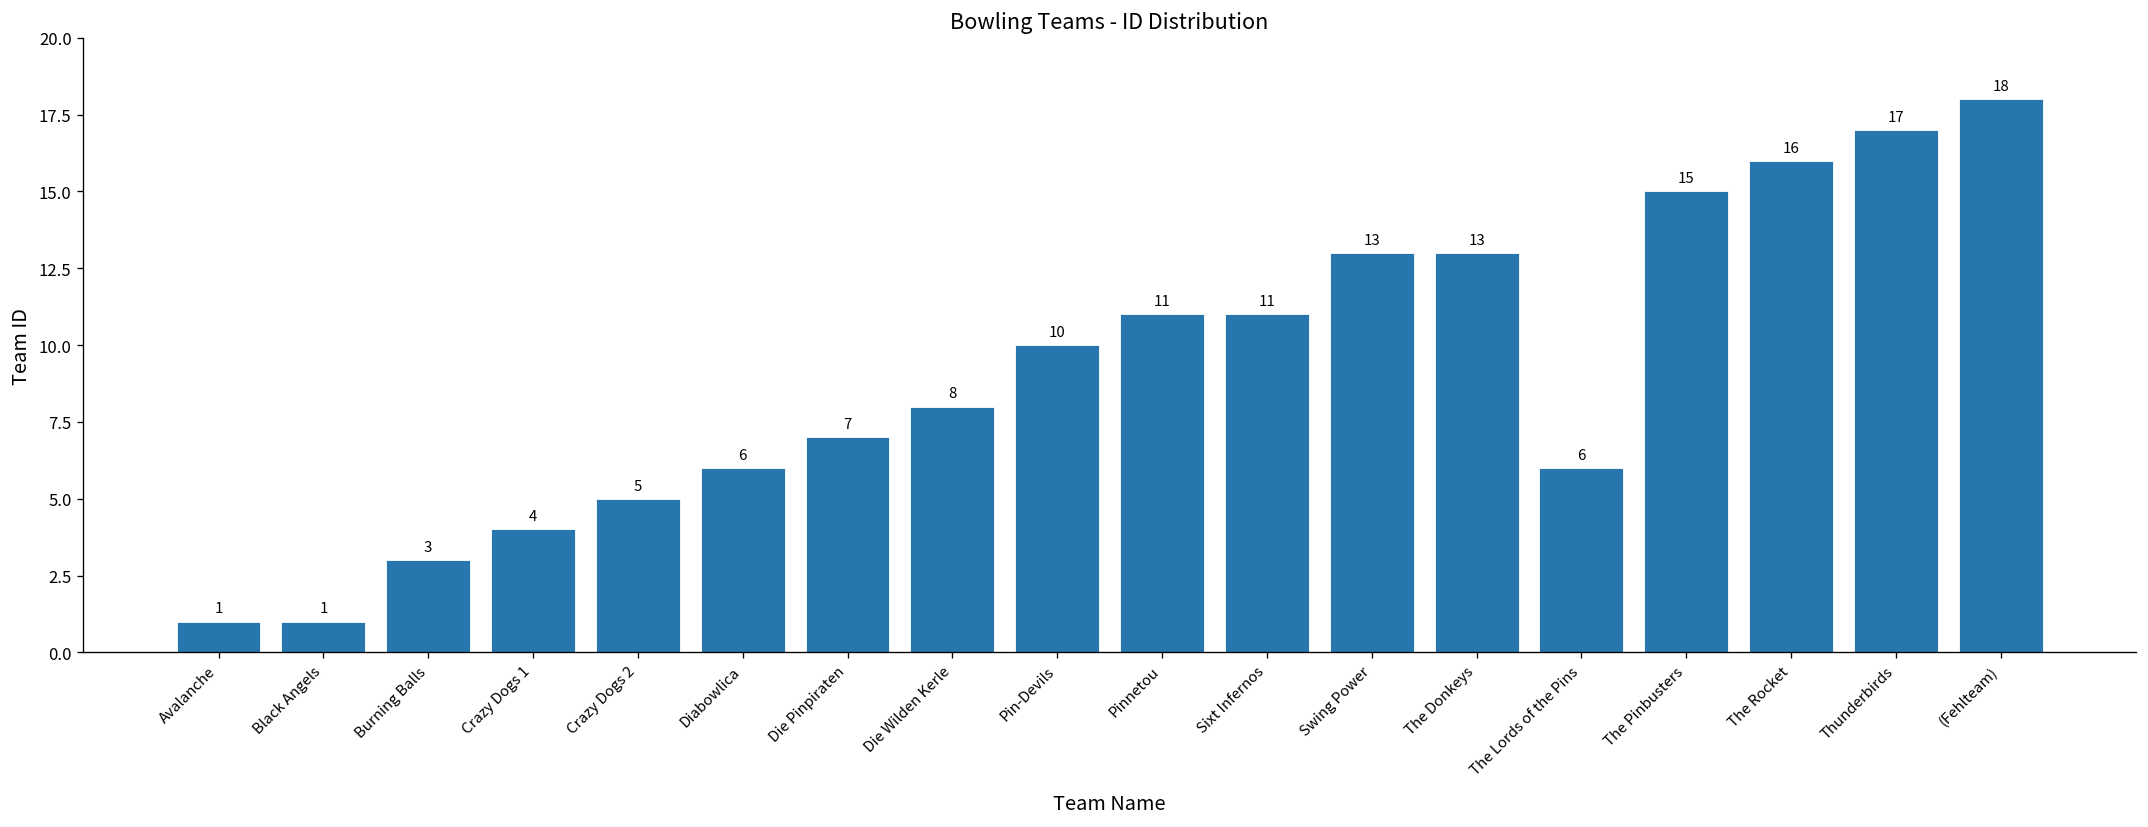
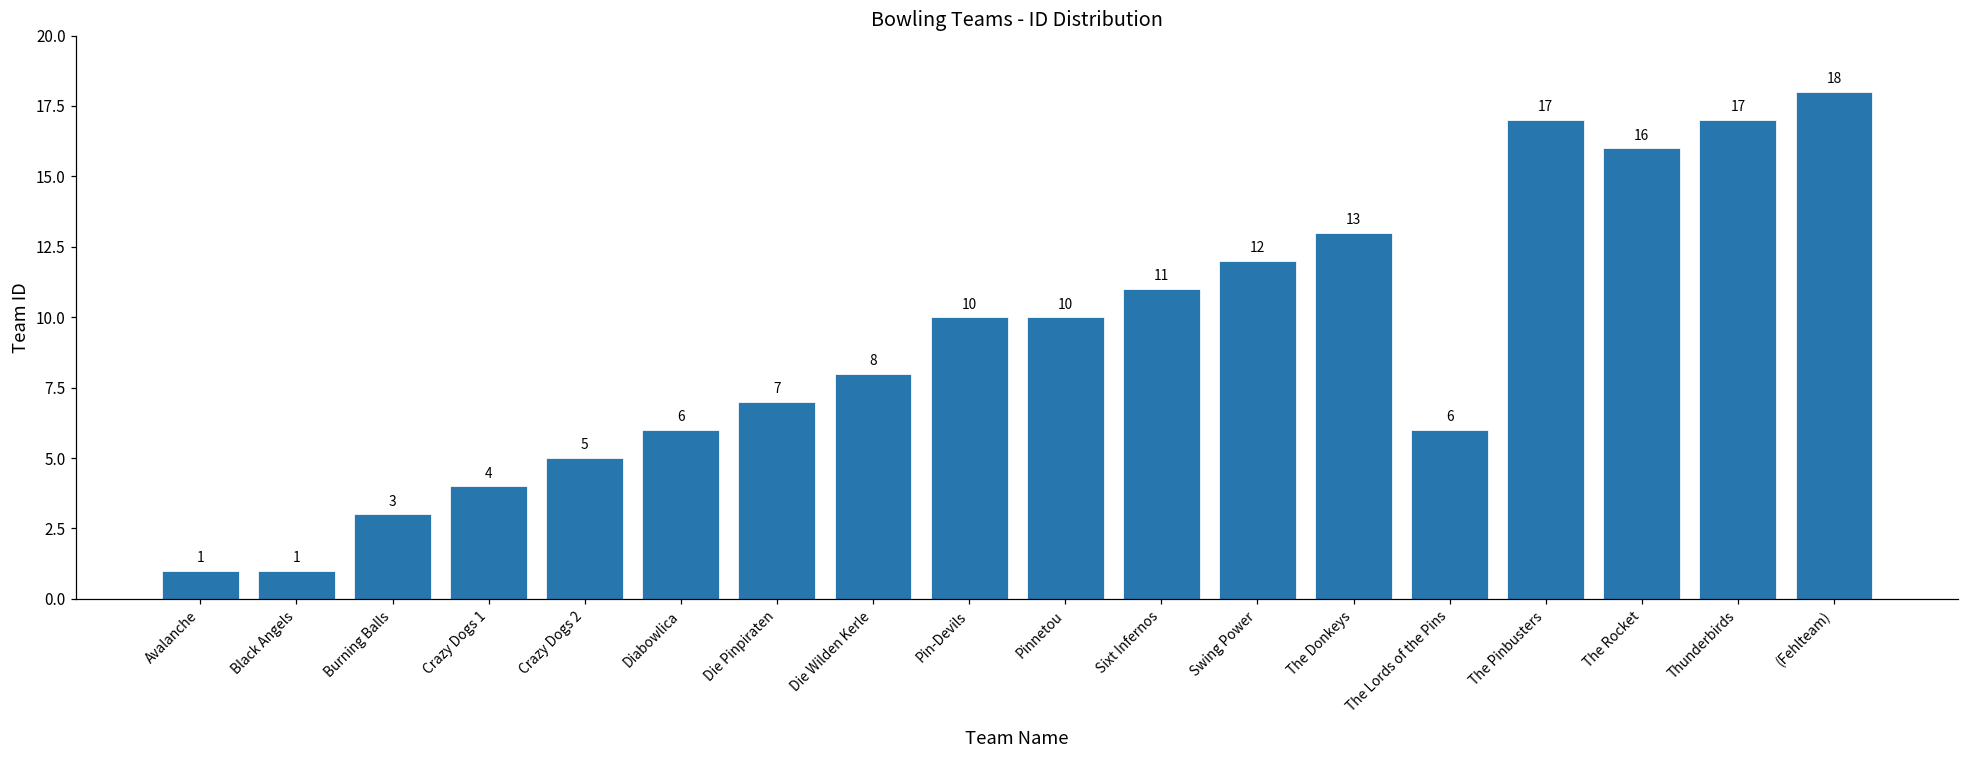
Pinnetou: 11 -> 10
Swing Power: 13 -> 12
The Pinbusters: 15 -> 17
